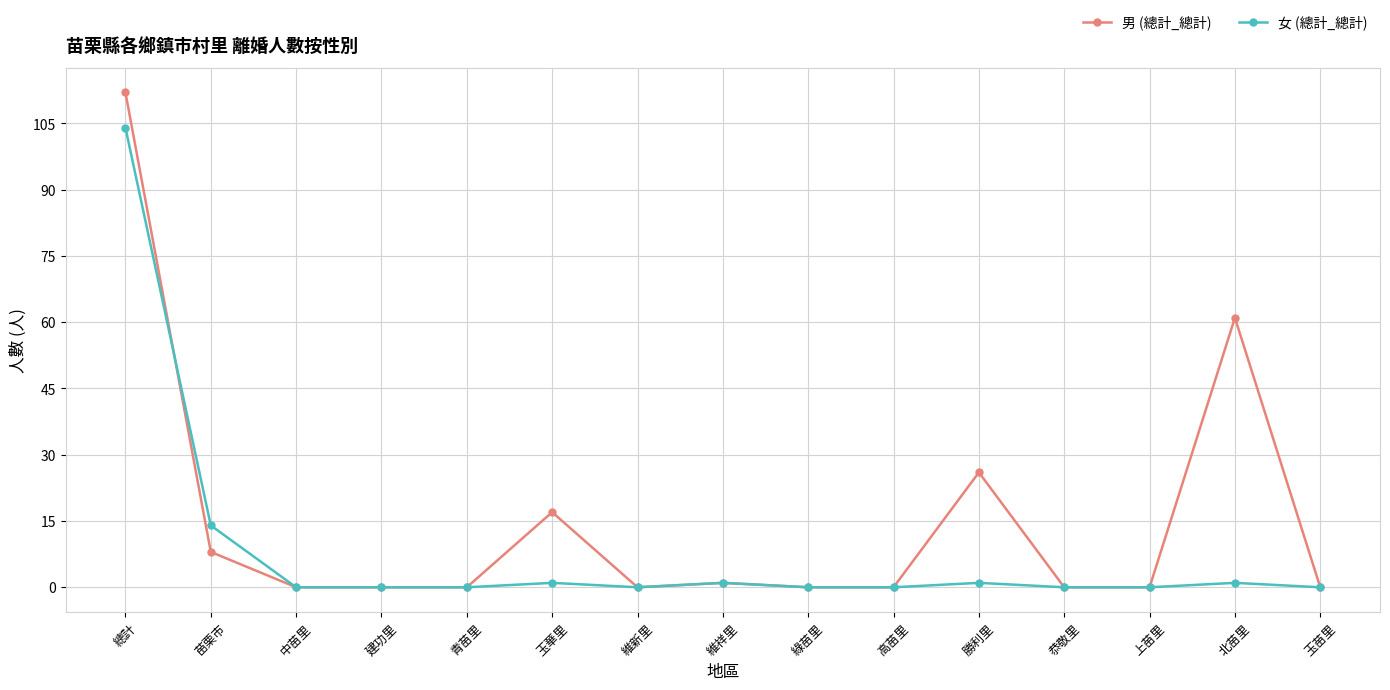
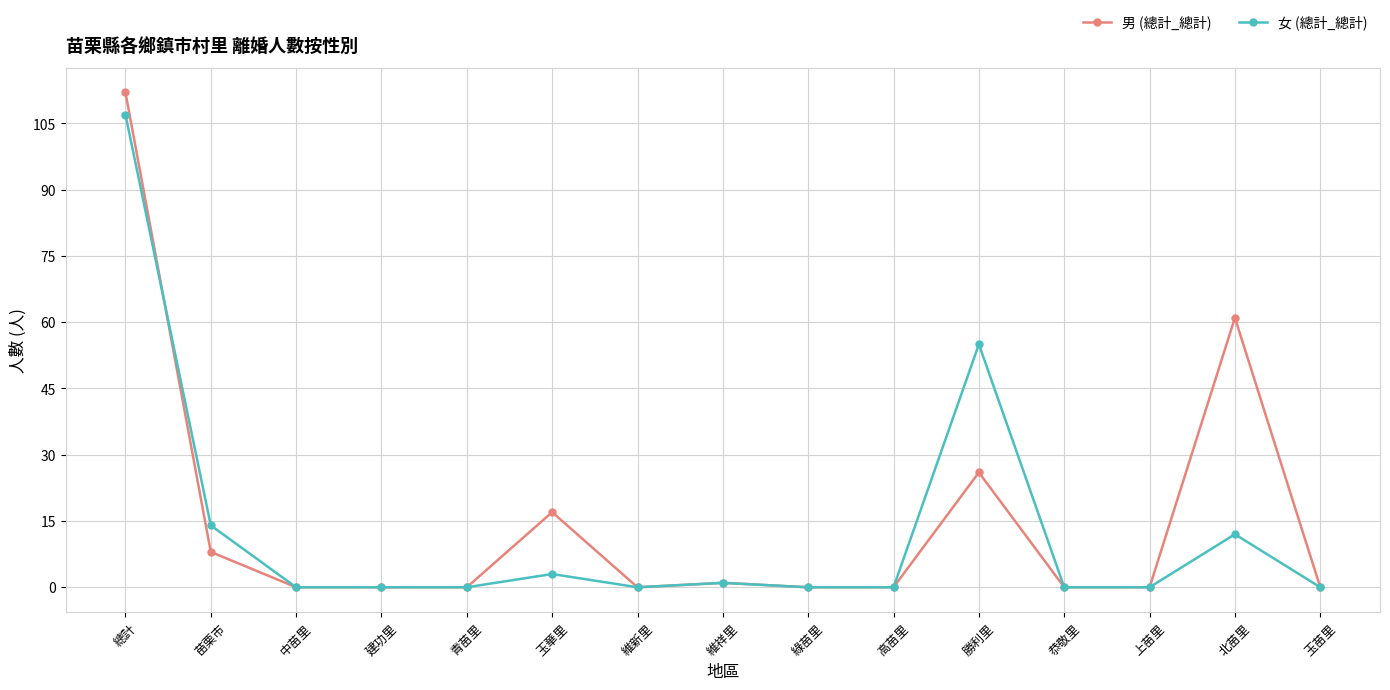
女 (總計_總計), 總計: 104 -> 107
女 (總計_總計), 玉華里: 1 -> 3
女 (總計_總計), 勝利里: 1 -> 55
女 (總計_總計), 北苗里: 1 -> 12
